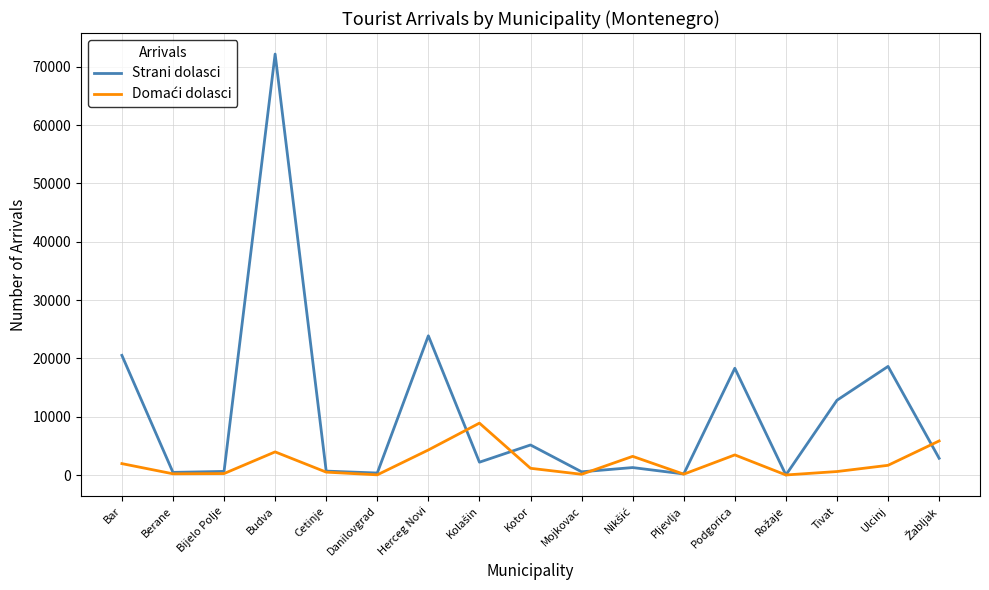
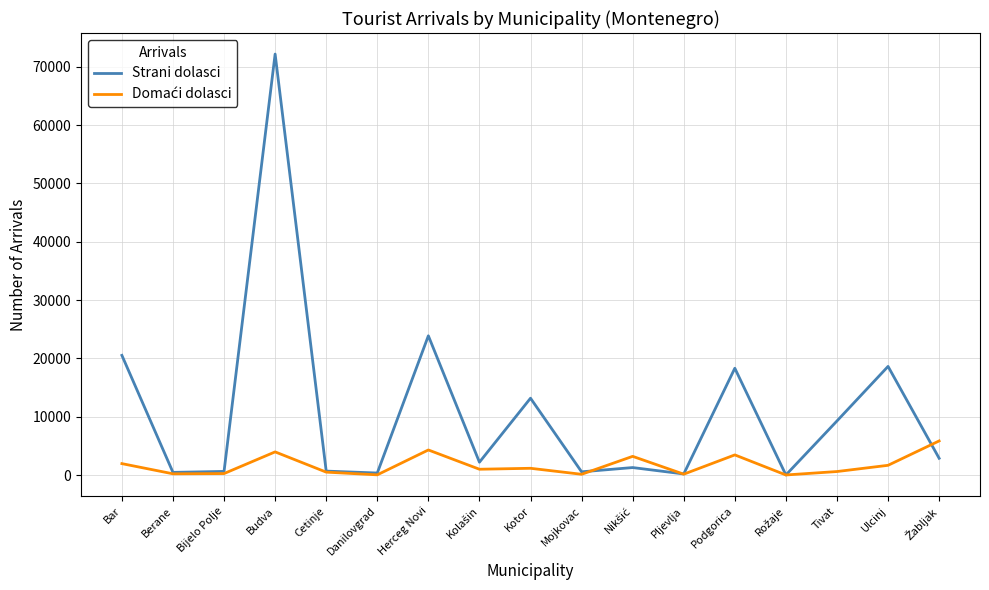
Domaći dolasci, Kolašin: 9000 -> 1000
Strani dolasci, Kotor: 5000 -> 13000
Strani dolasci, Tivat: 13000 -> 9000
